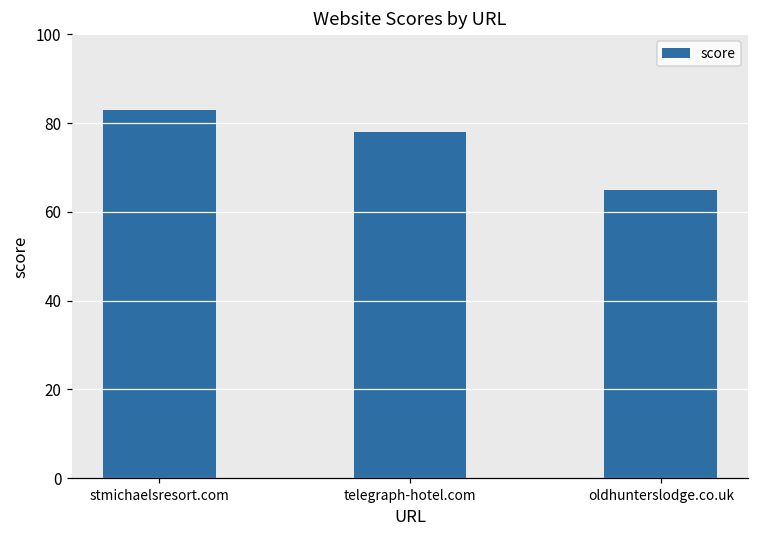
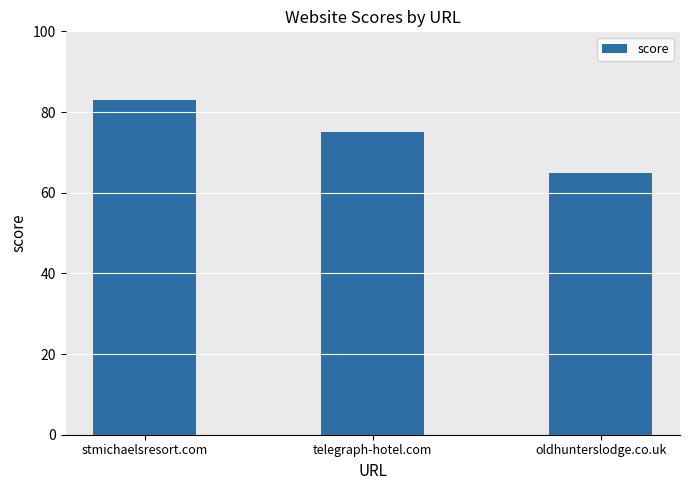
telegraph-hotel.com: 78 -> 75
